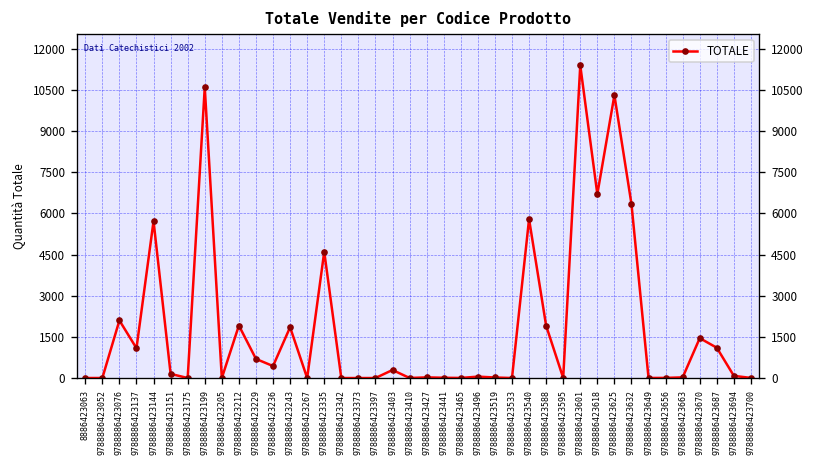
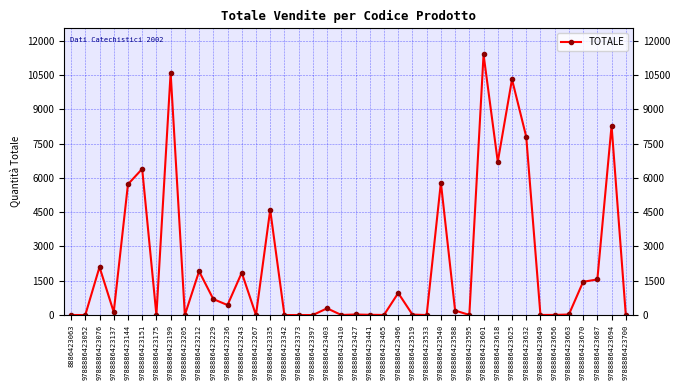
9788886423137: 1100 -> 100
9788886423151: 200 -> 6400
9788886423496: 100 -> 1000
9788886423588: 1900 -> 200
9788886423632: 6300 -> 7800
9788886423687: 1100 -> 1600
9788886423694: 100 -> 8300
